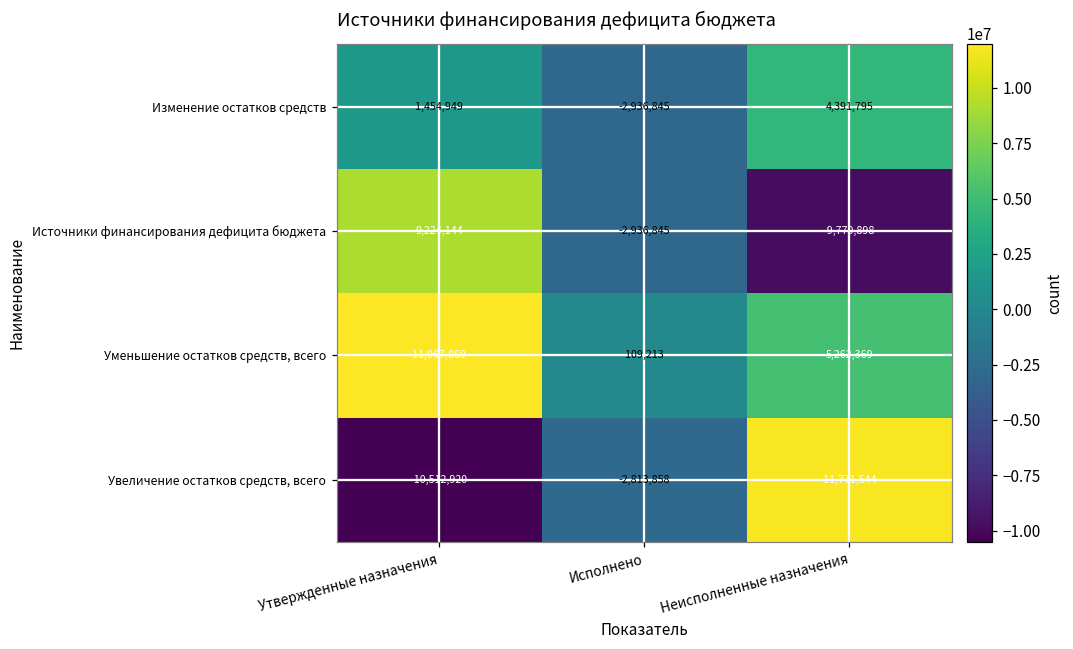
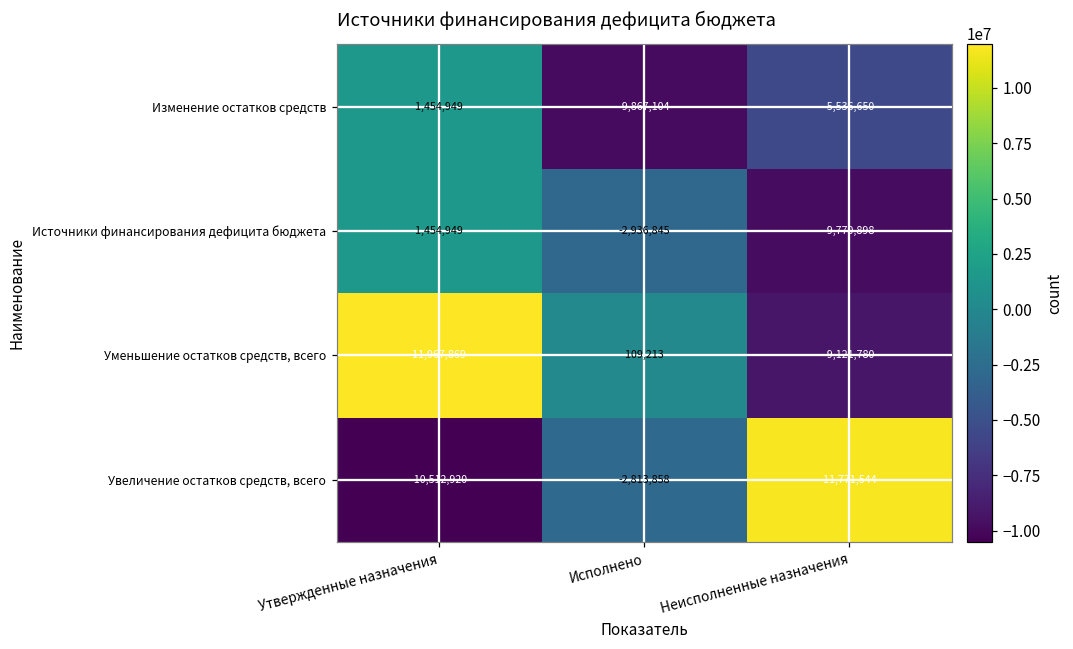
Изменение остатков средств, Исполнено: -2,936,845 -> -9,867,104
Изменение остатков средств, Неисполненные назначения: 4,391,795 -> -5,536,650
Источники финансирования дефицита бюджета, Утвержденные назначения: 9,224,144 -> 1,454,949
Уменьшение остатков средств, всего, Неисполненные назначения: 5,262,369 -> -9,121,780
